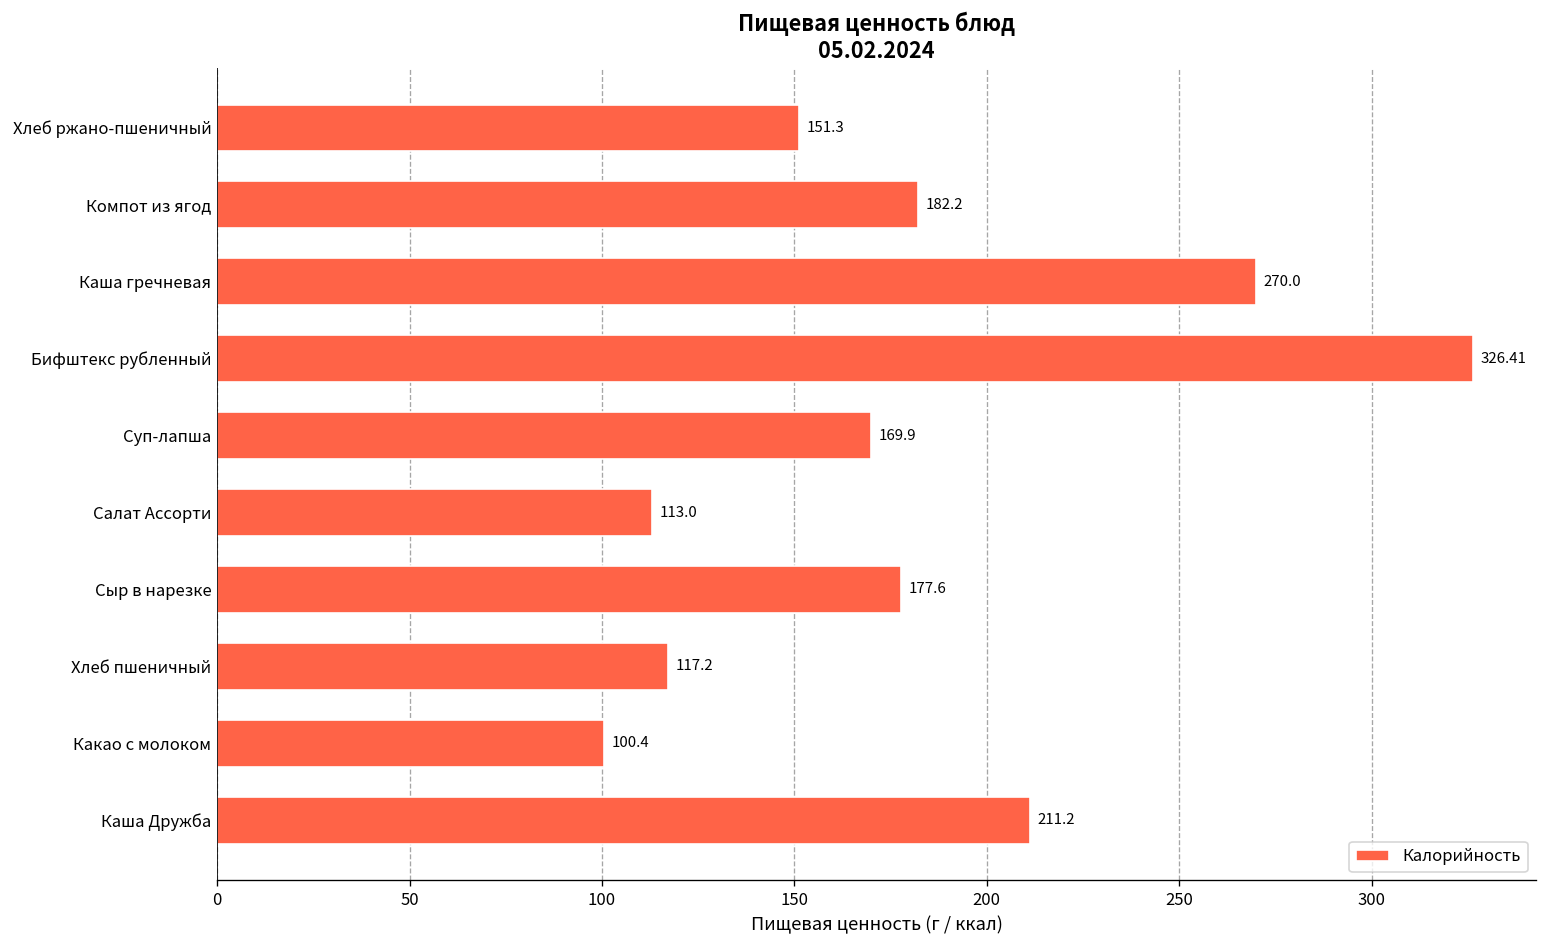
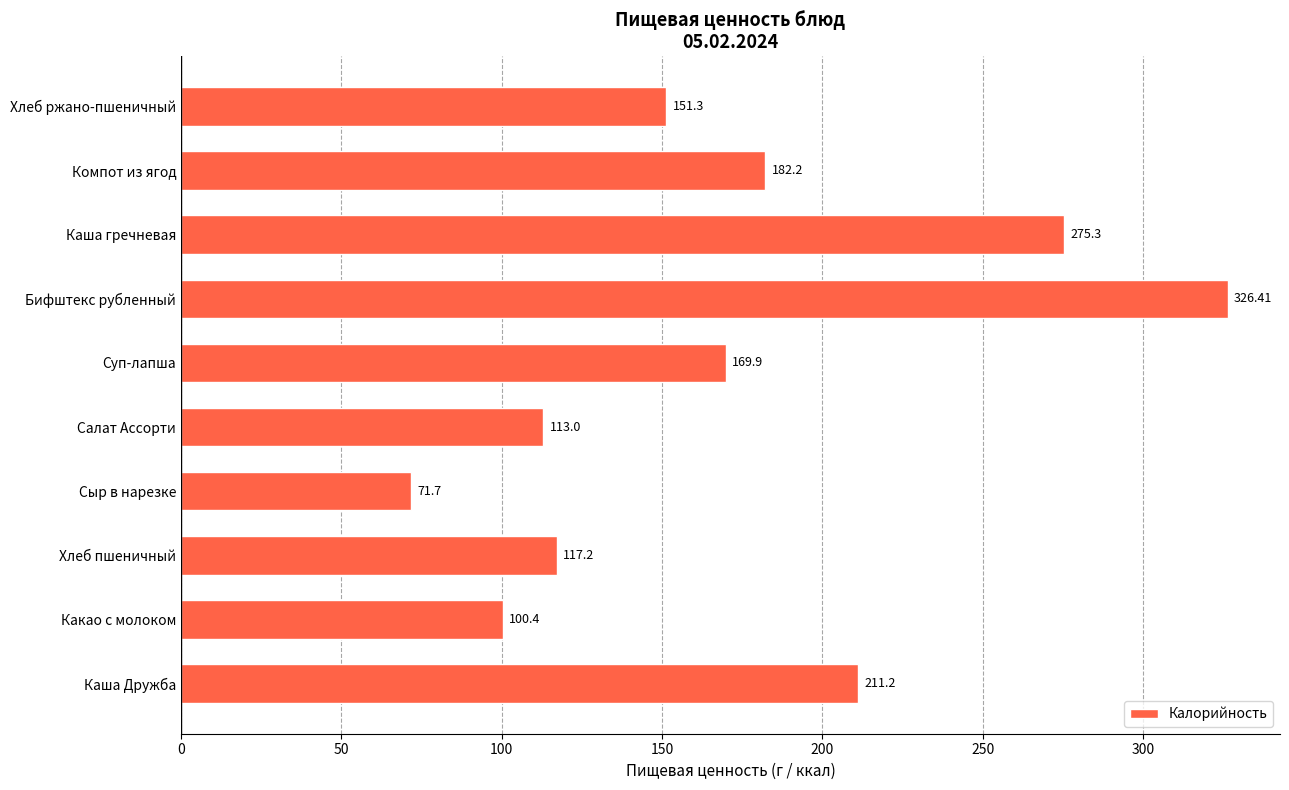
Каша гречневая: 270.0 -> 275.3
Сыр в нарезке: 177.6 -> 71.7
